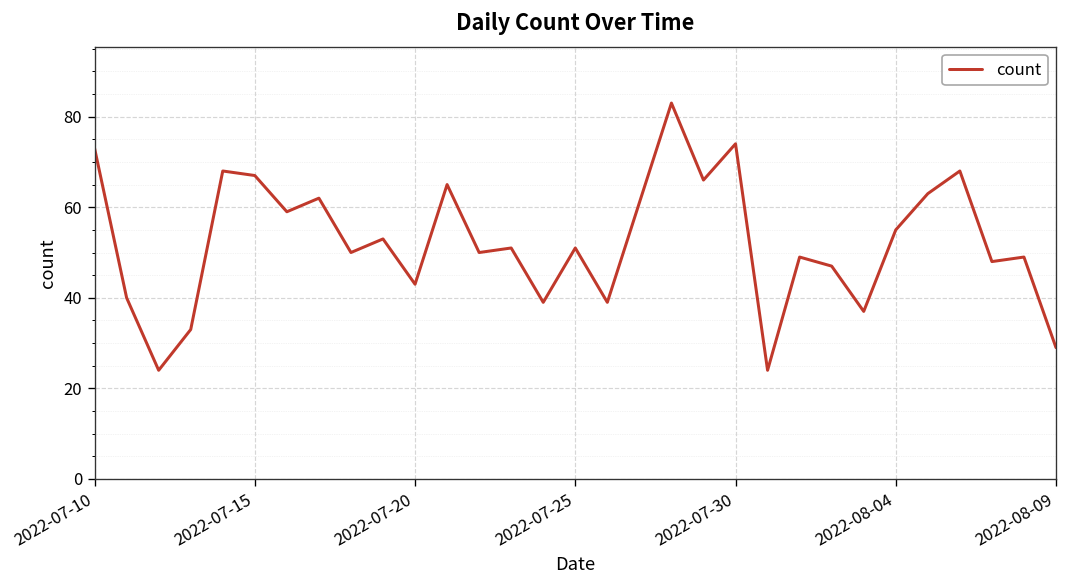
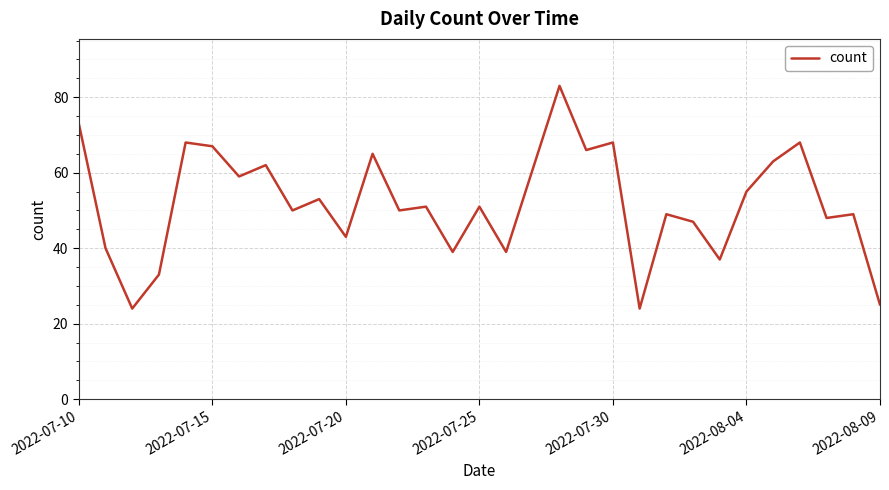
2022-07-30: 74 -> 68
2022-08-09: 29 -> 25
